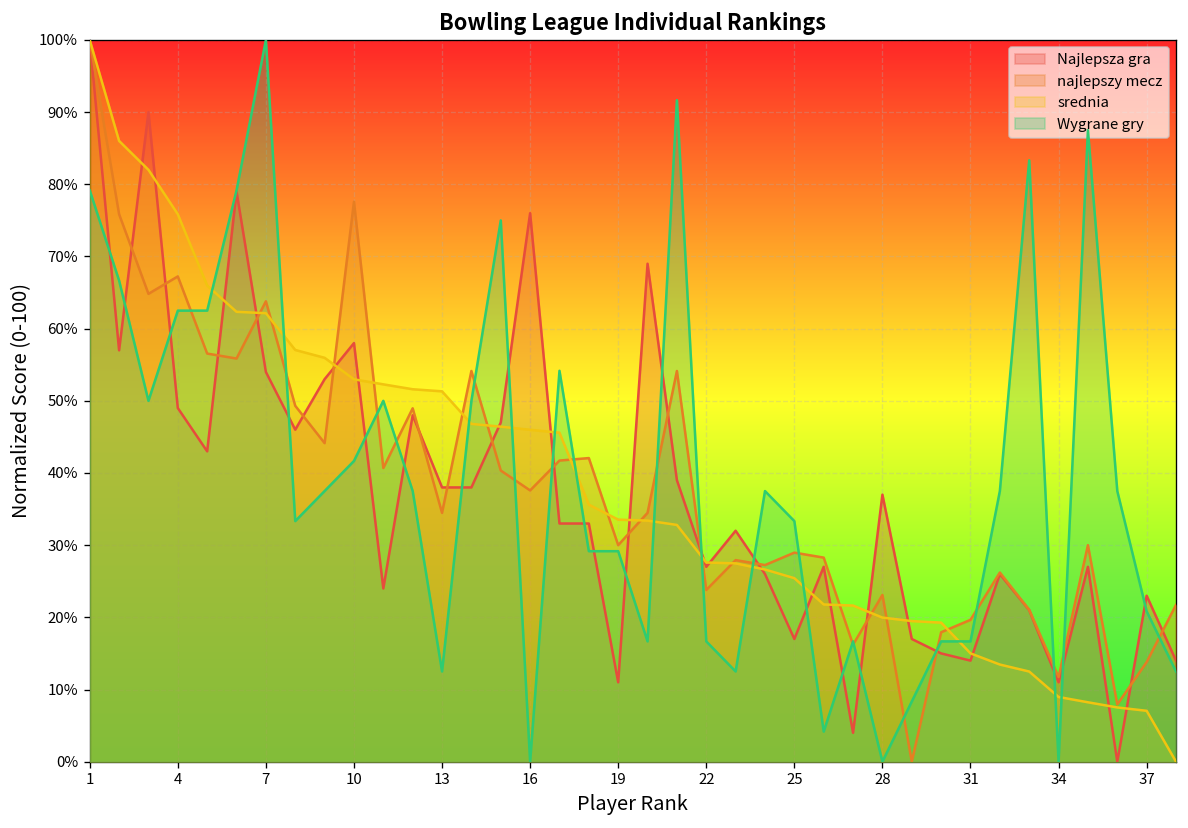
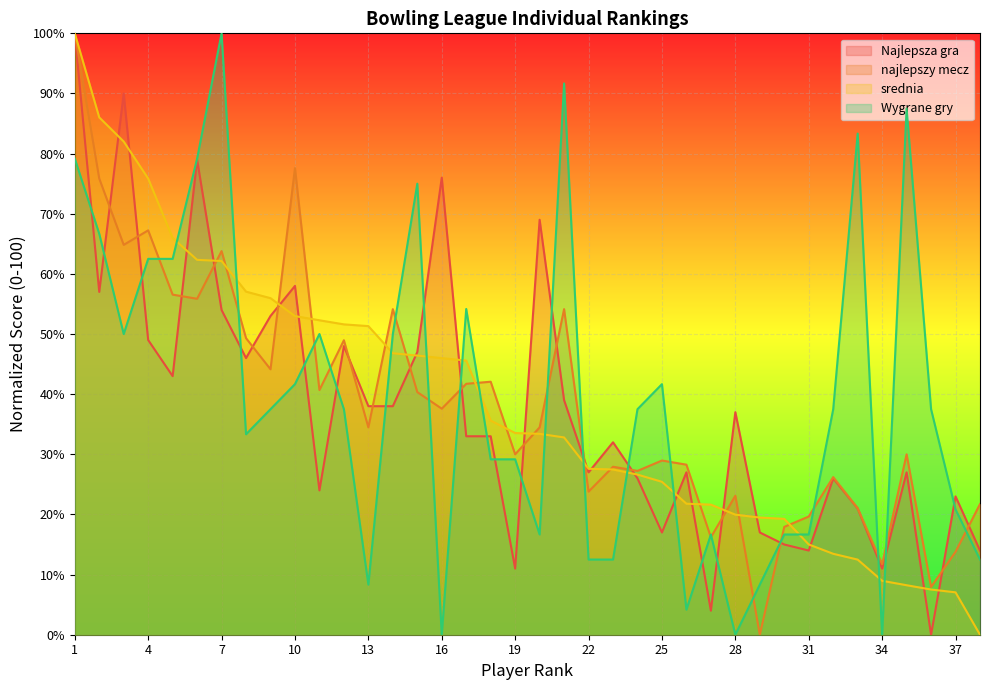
Wygrane gry, 13: 13% -> 8%
Wygrane gry, 22: 17% -> 13%
Wygrane gry, 25: 33% -> 42%
